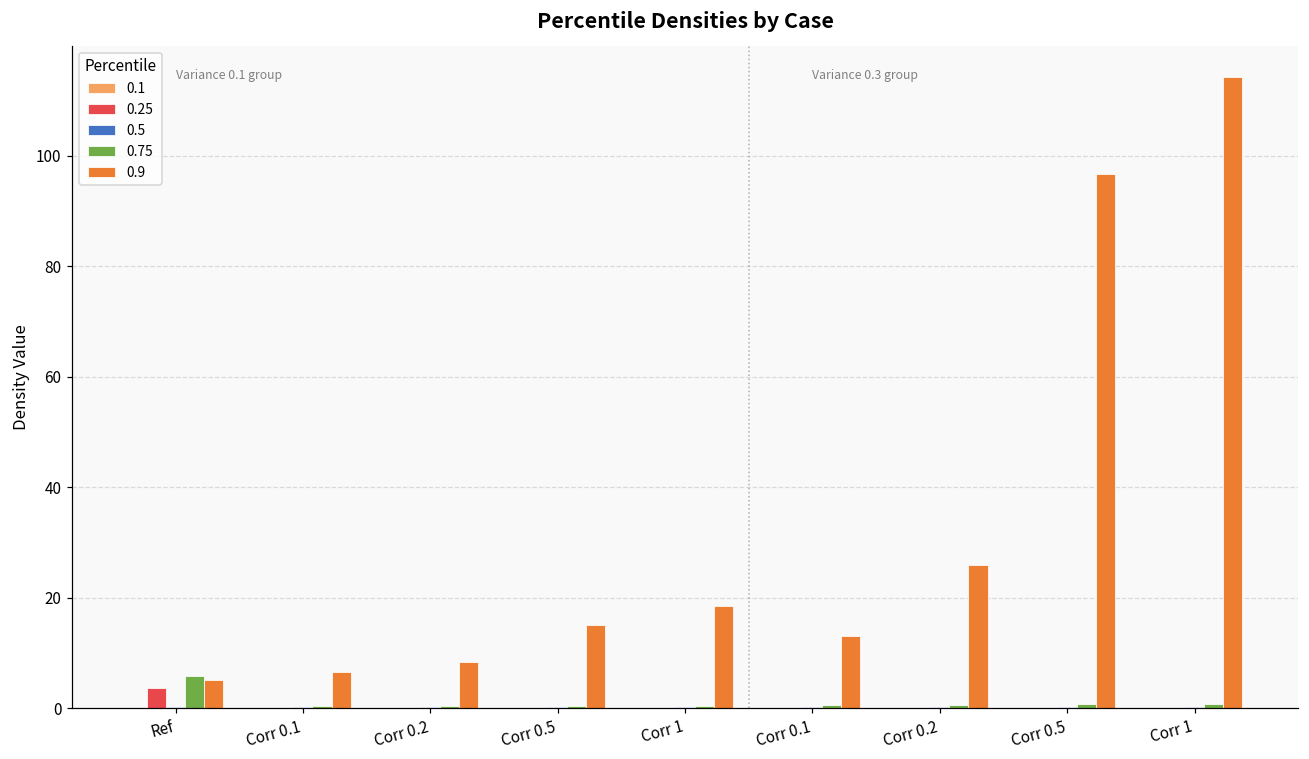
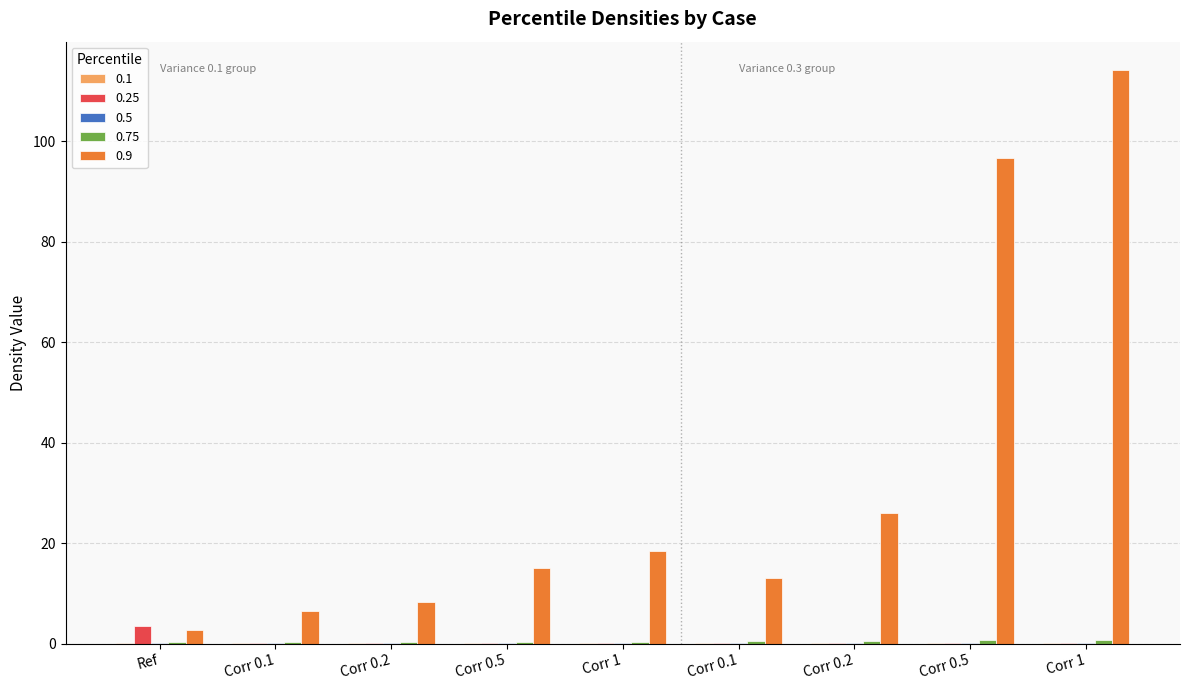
0.75, Ref: 6 -> 0
0.9, Ref: 5 -> 3
